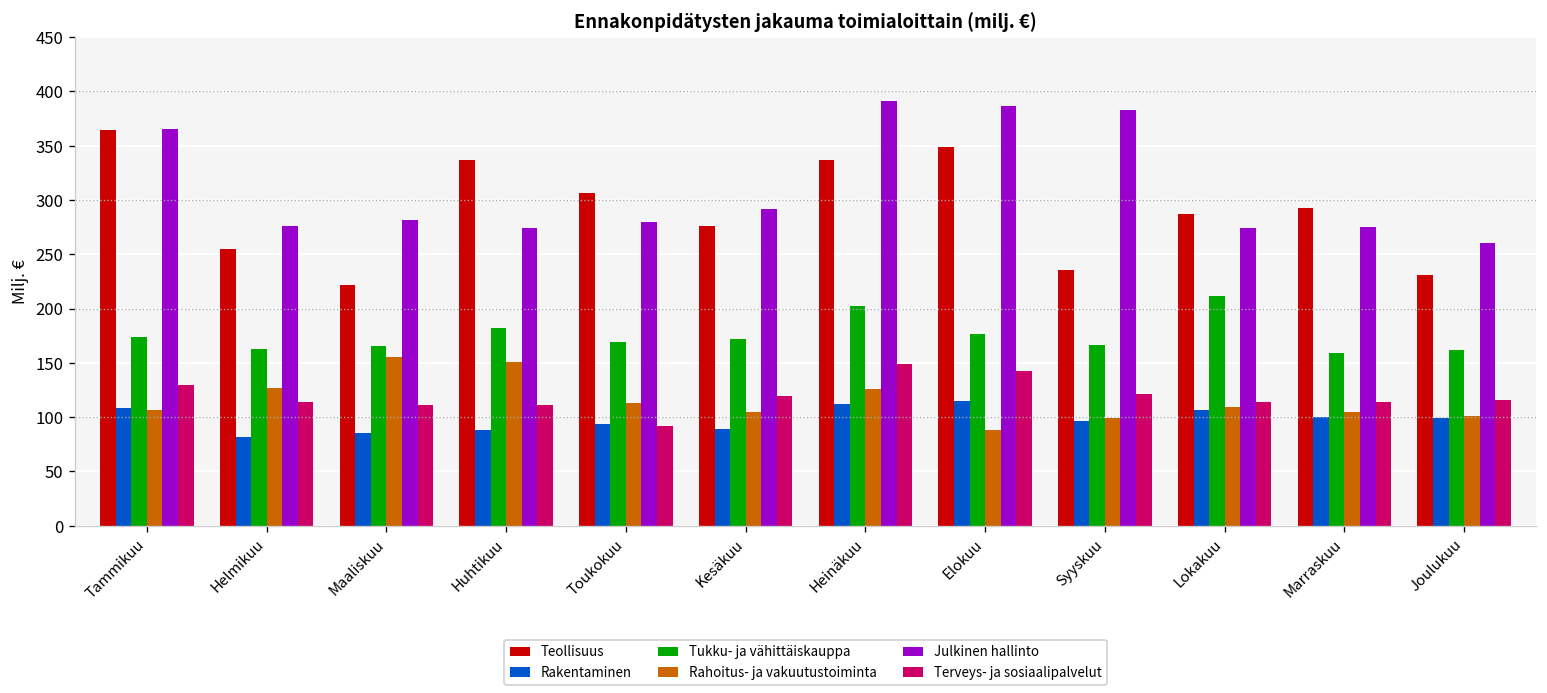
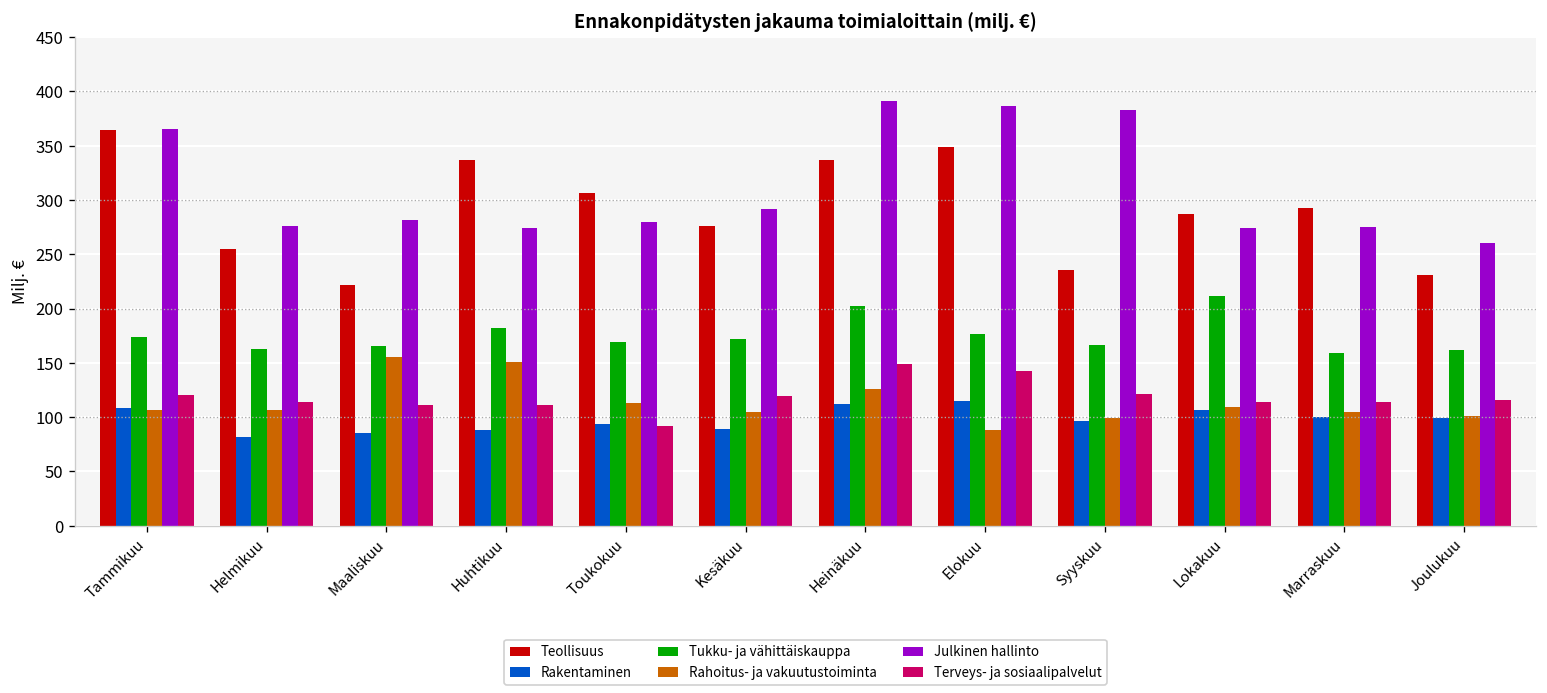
Terveys- ja sosiaalipalvelut, Tammikuu: 130 -> 120
Rahoitus- ja vakuutustoiminta, Helmikuu: 130 -> 110
